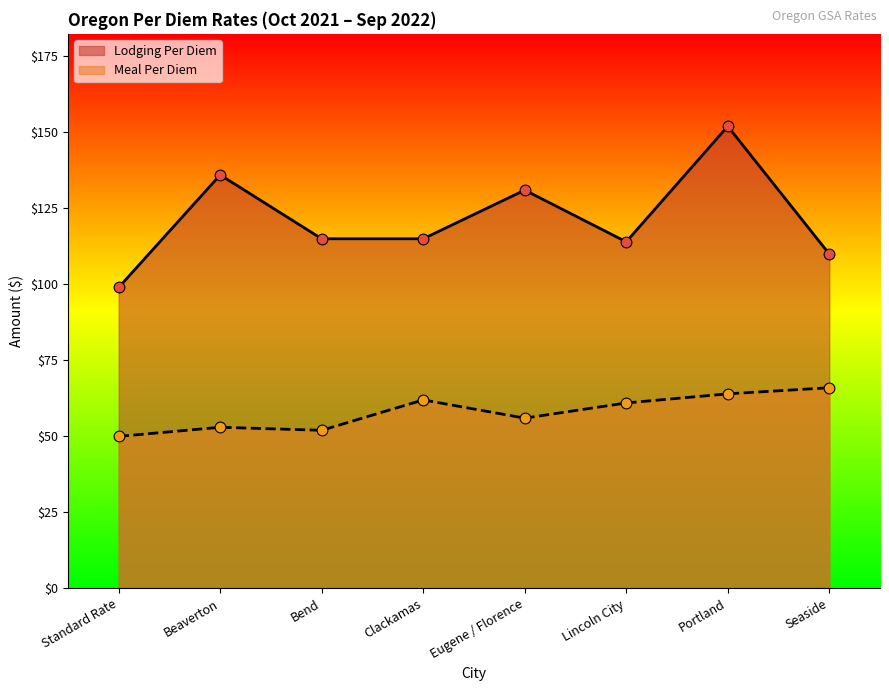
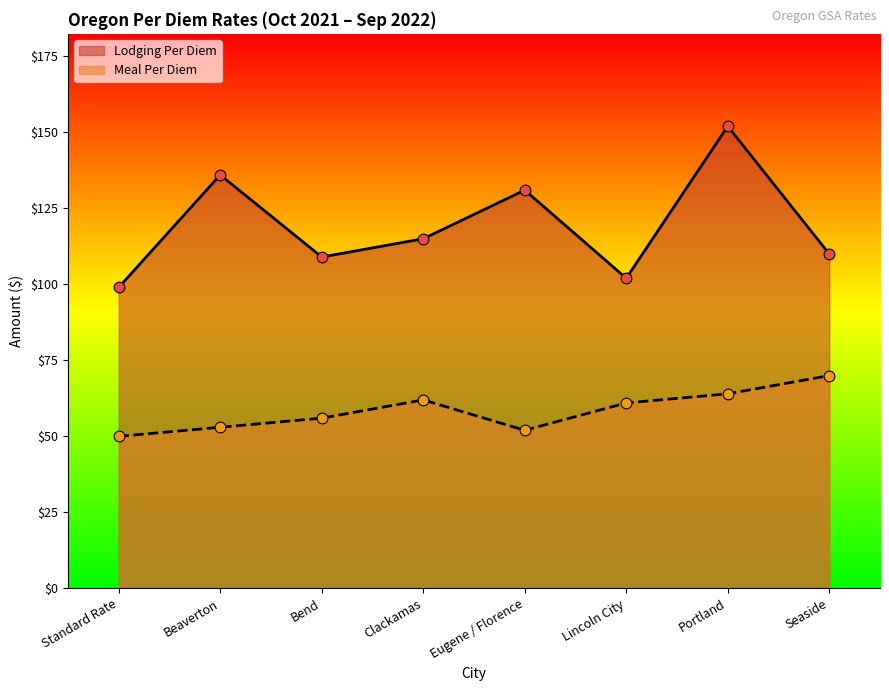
Lodging Per Diem, Bend: $115 -> $109
Meal Per Diem, Bend: $52 -> $56
Meal Per Diem, Eugene / Florence: $56 -> $52
Lodging Per Diem, Lincoln City: $114 -> $102
Meal Per Diem, Seaside: $66 -> $70
